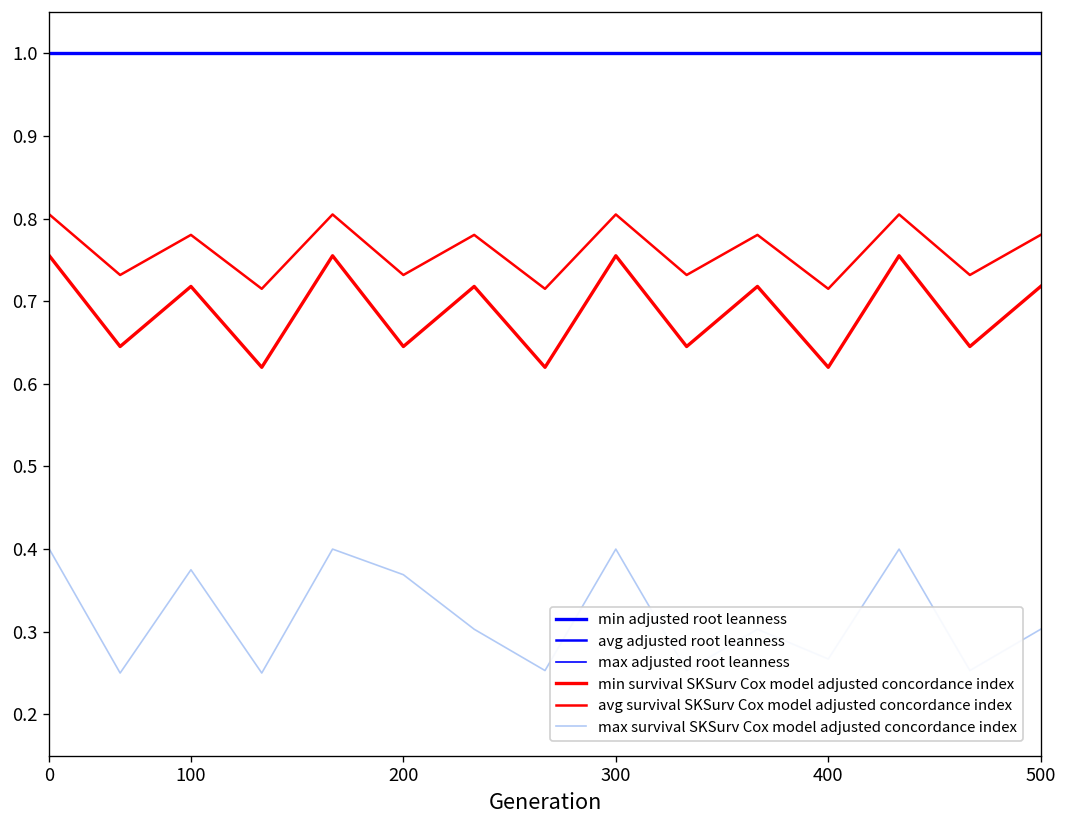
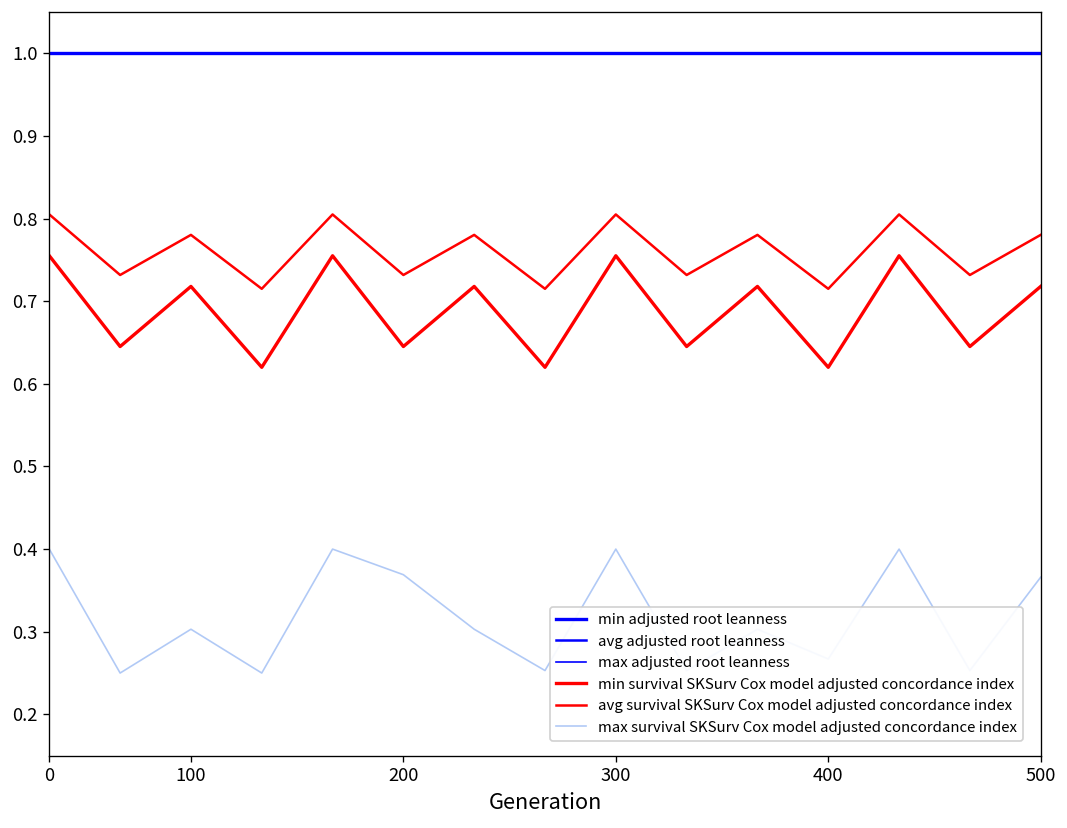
max survival SKSurv Cox model adjusted concordance index, 100: 0.38 -> 0.30
max survival SKSurv Cox model adjusted concordance index, 500: 0.30 -> 0.37
